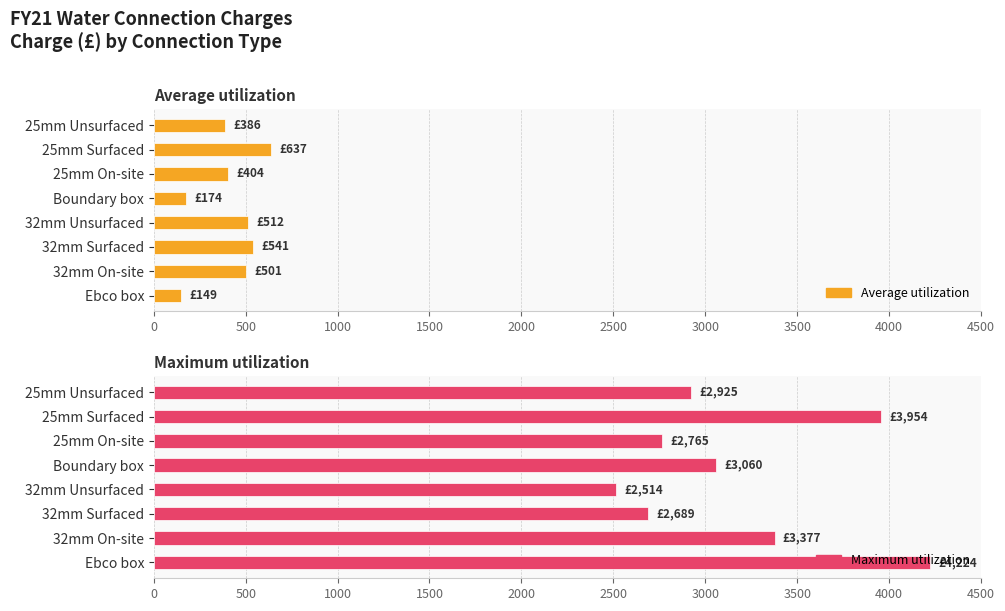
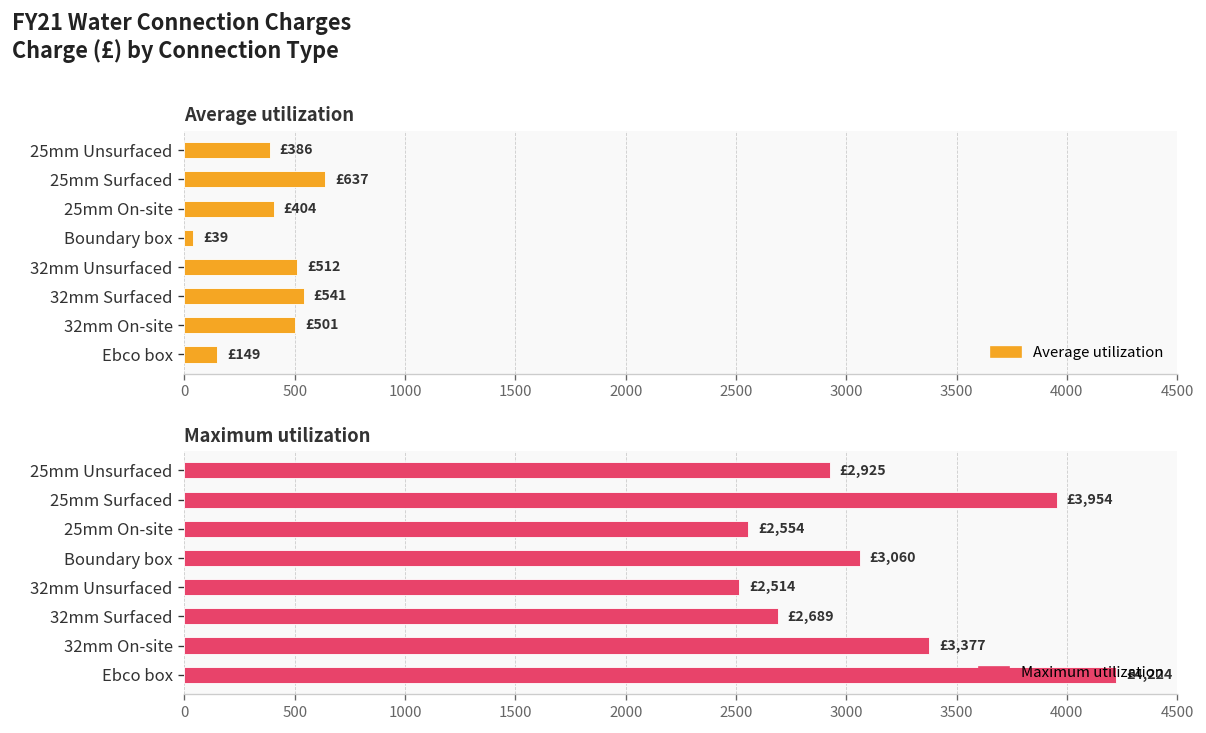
Average utilization, Boundary box: £174 -> £39
Maximum utilization, 25mm On-site: £2,765 -> £2,554
